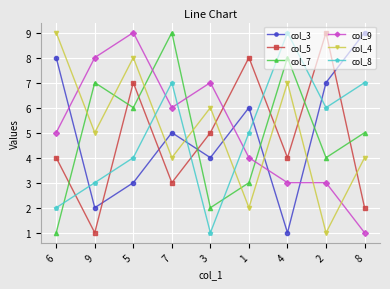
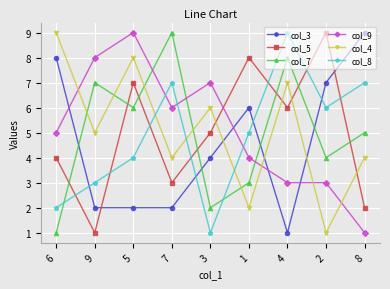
col_3, 5: 3 -> 2
col_3, 7: 5 -> 2
col_5, 4: 4 -> 6
